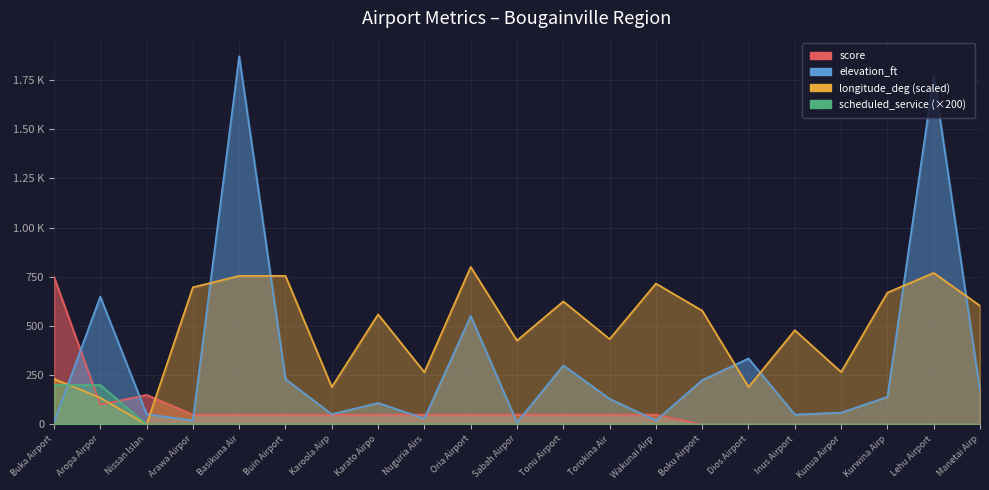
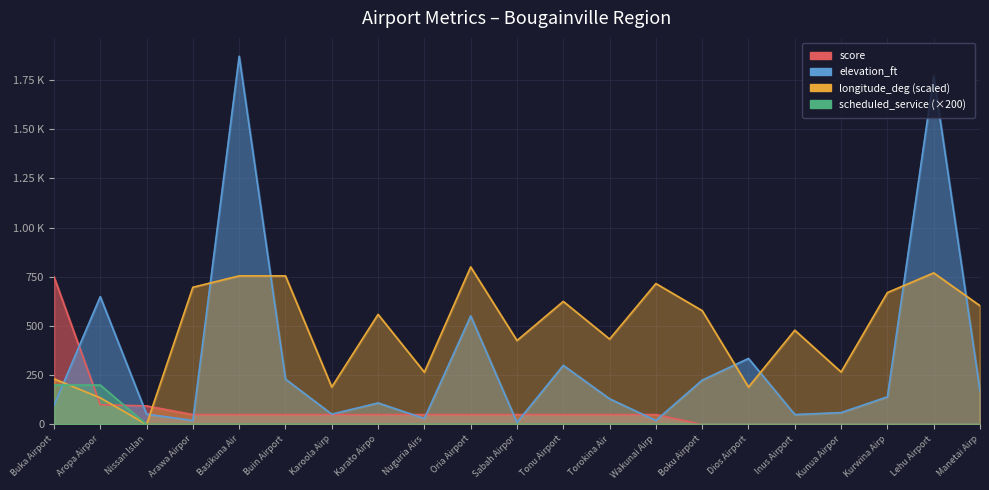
elevation_ft, Buka Airport: 10 -> 100
score, Nissan Islan: 150 -> 90
